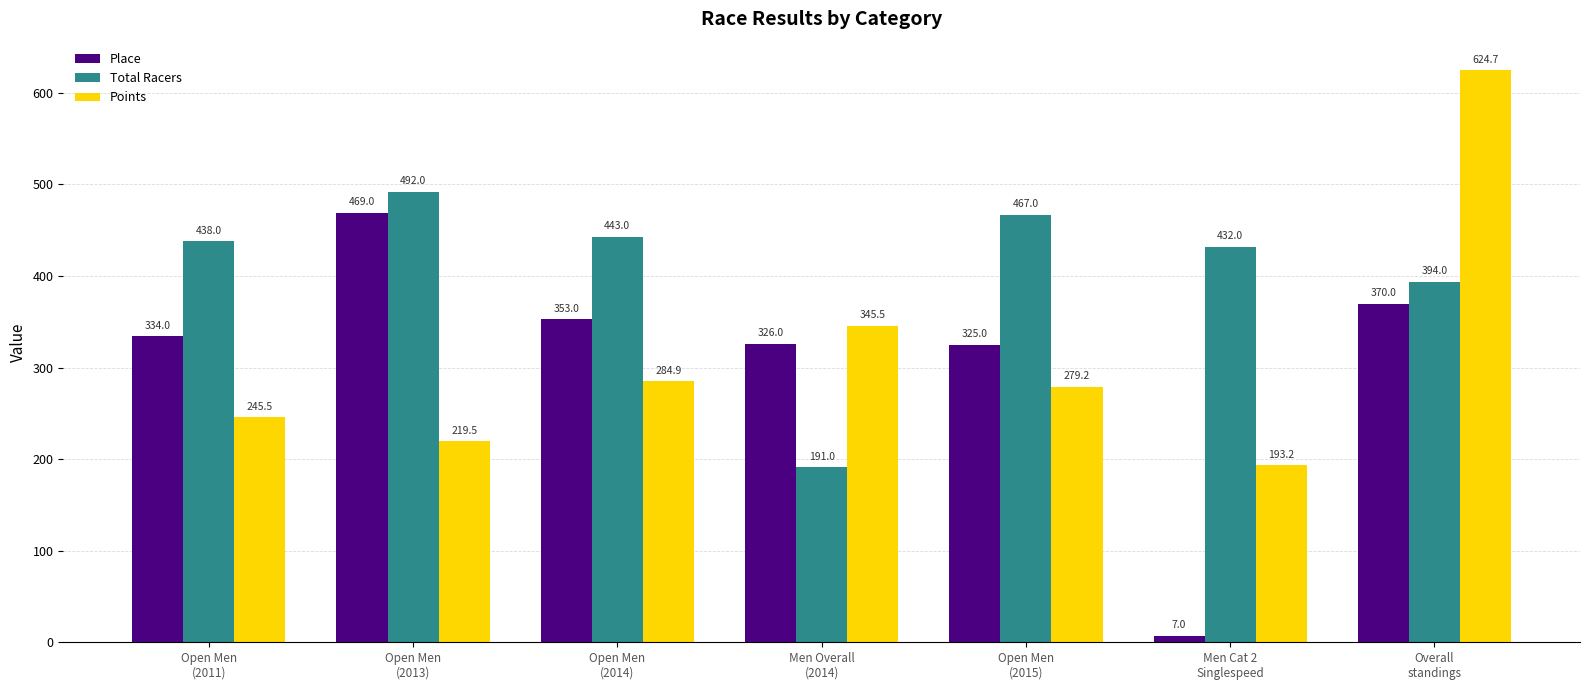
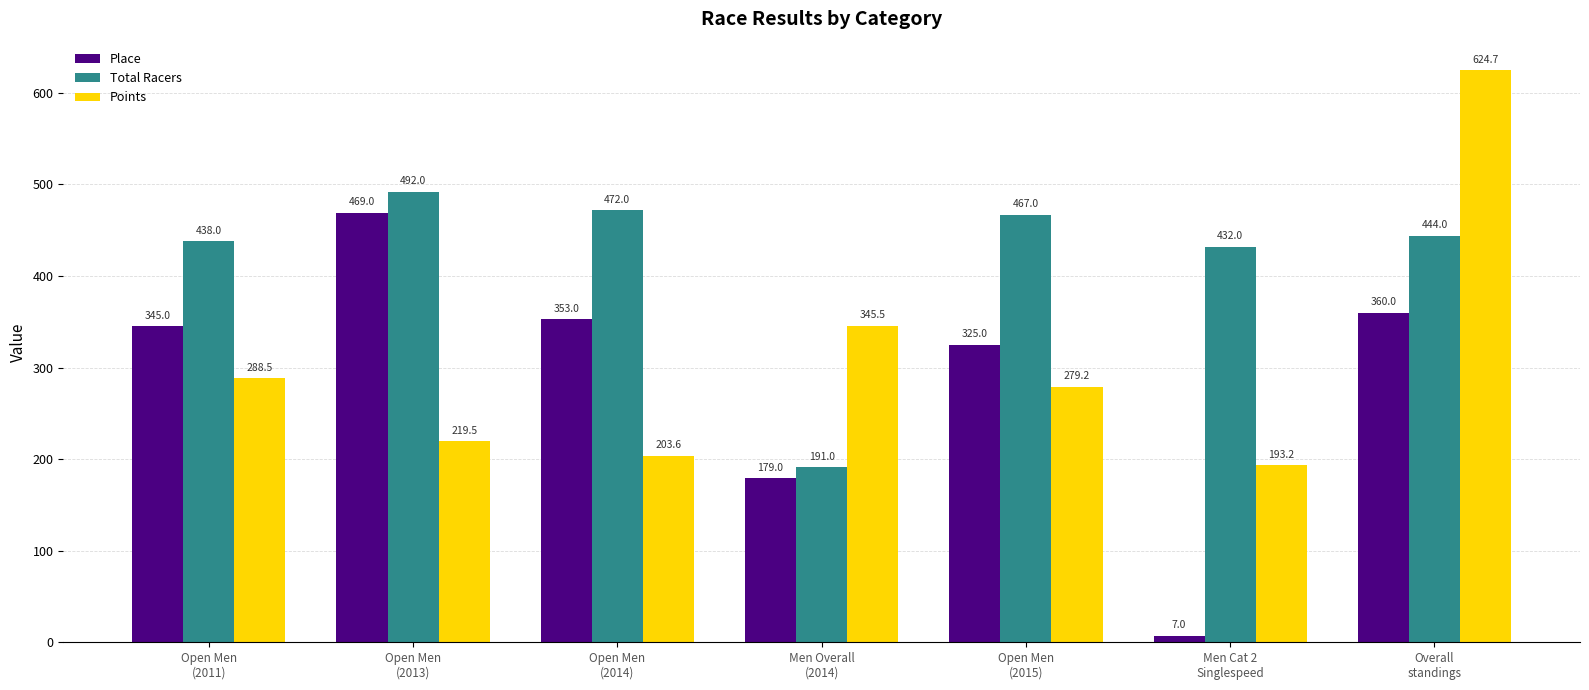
Place, Open Men (2011): 334.0 -> 345.0
Points, Open Men (2011): 245.5 -> 288.5
Total Racers, Open Men (2014): 443.0 -> 472.0
Points, Open Men (2014): 284.9 -> 203.6
Place, Men Overall (2014): 326.0 -> 179.0
Place, Overall standings: 370.0 -> 360.0
Total Racers, Overall standings: 394.0 -> 444.0
